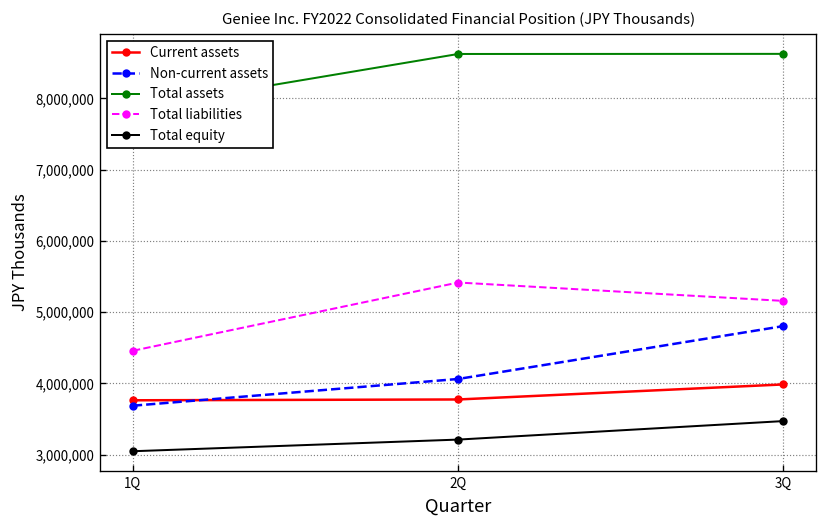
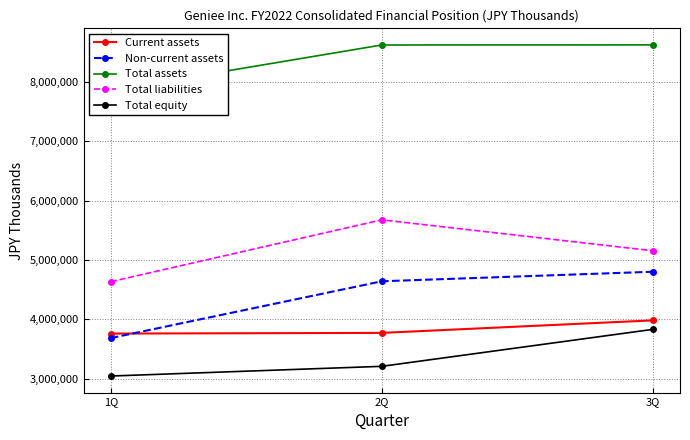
Total liabilities, 1Q: 4,500,000 -> 4,600,000
Non-current assets, 2Q: 4,100,000 -> 4,600,000
Total liabilities, 2Q: 5,400,000 -> 5,700,000
Total equity, 3Q: 3,500,000 -> 3,800,000
